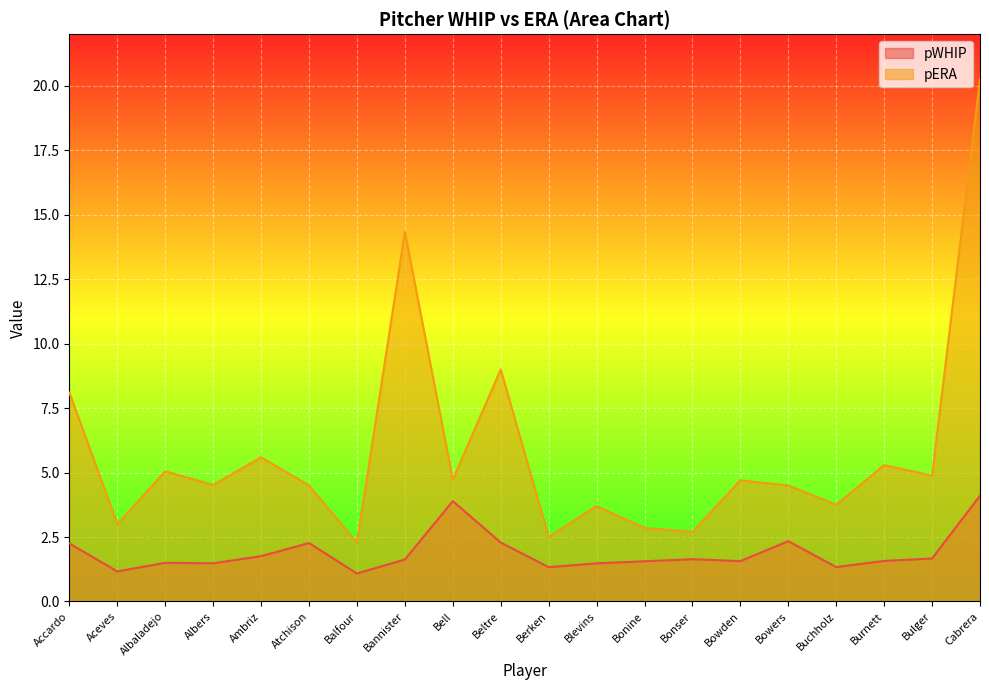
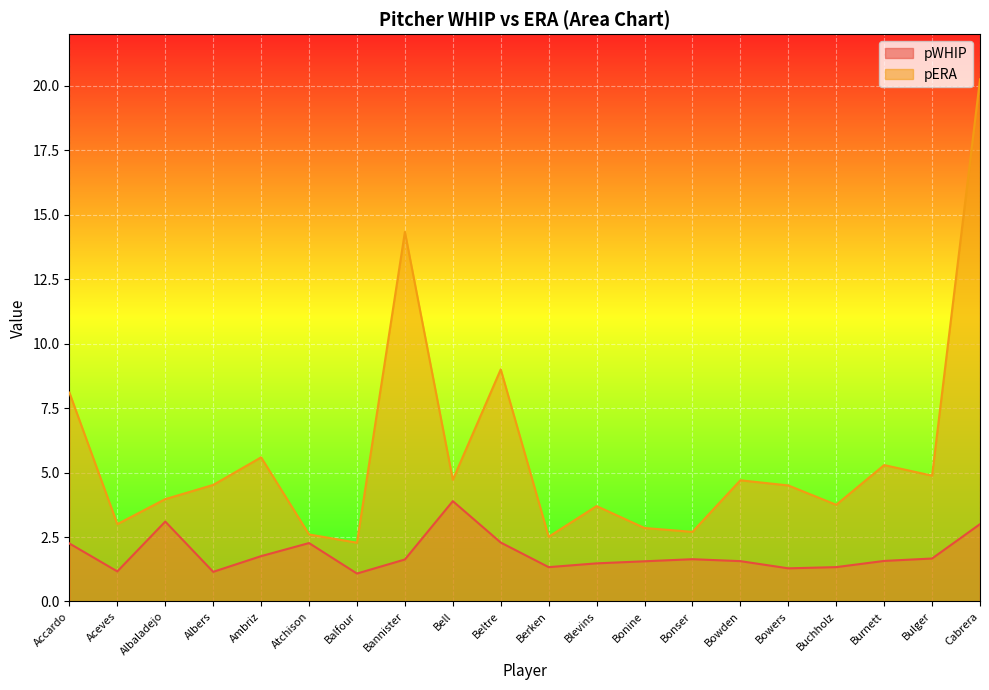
pWHIP, Albaladejo: 1.5 -> 3.1
pERA, Albaladejo: 5.1 -> 4.0
pWHIP, Albers: 1.5 -> 1.2
pERA, Atchison: 4.5 -> 2.6
pWHIP, Bowers: 2.3 -> 1.3
pWHIP, Cabrera: 4.1 -> 3.0
